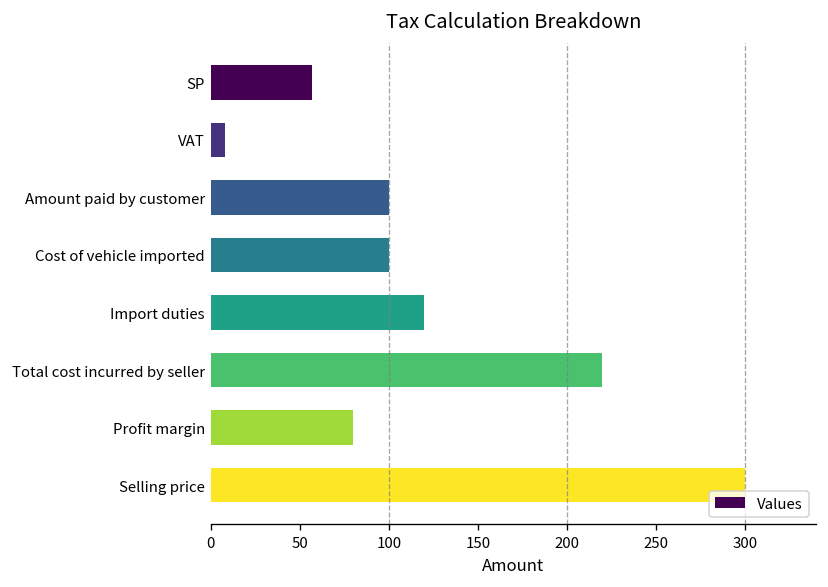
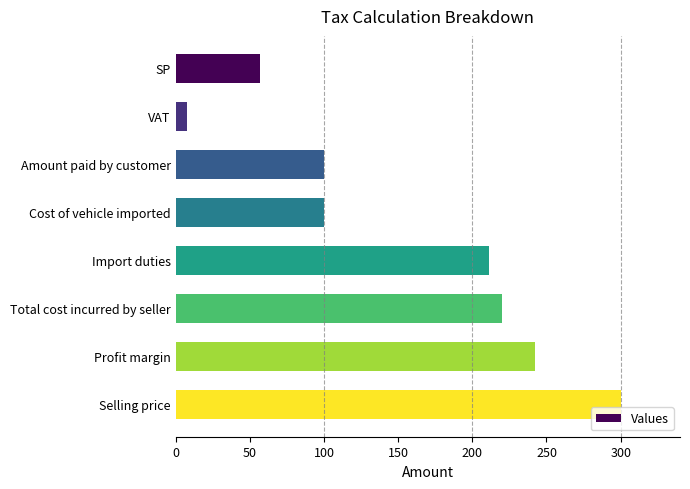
Import duties: 120 -> 211
Profit margin: 80 -> 242
